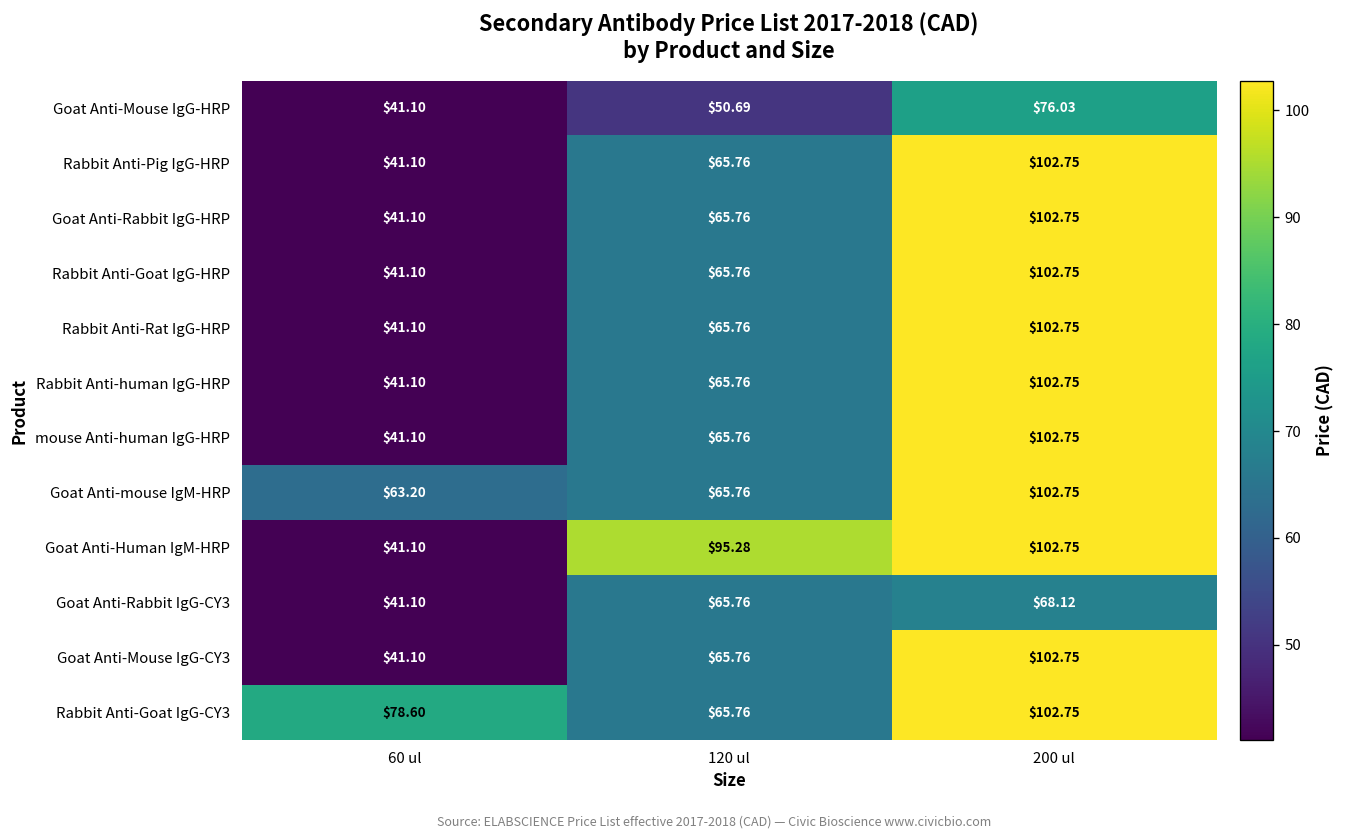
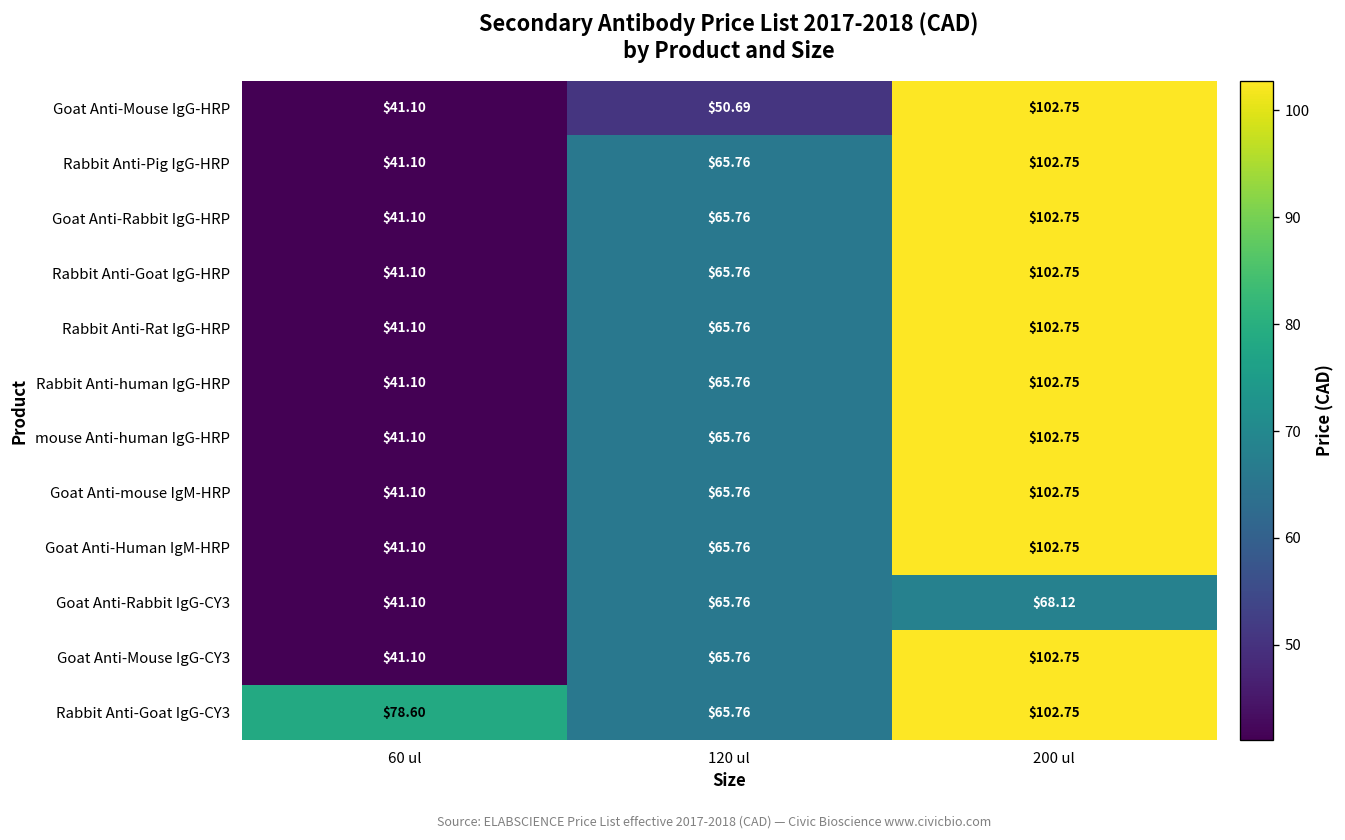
Goat Anti-Mouse IgG-HRP, 200 ul: $76.03 -> $102.75
Goat Anti-mouse IgM-HRP, 60 ul: $63.20 -> $41.10
Goat Anti-Human IgM-HRP, 120 ul: $95.28 -> $65.76
